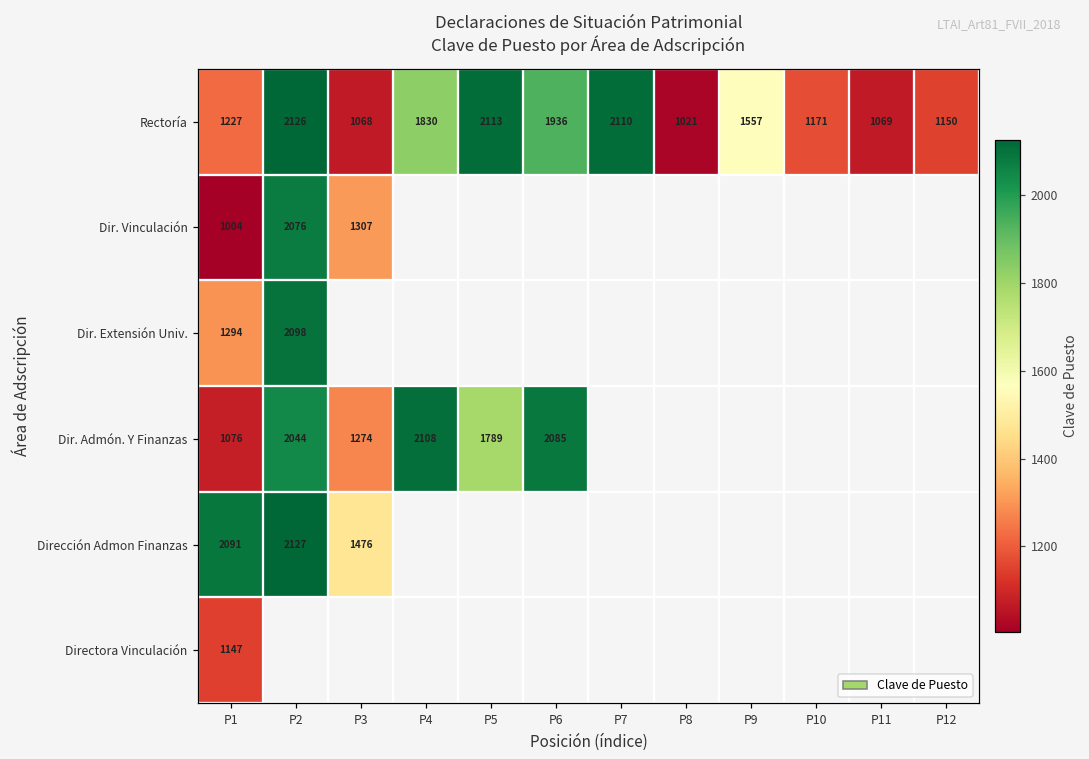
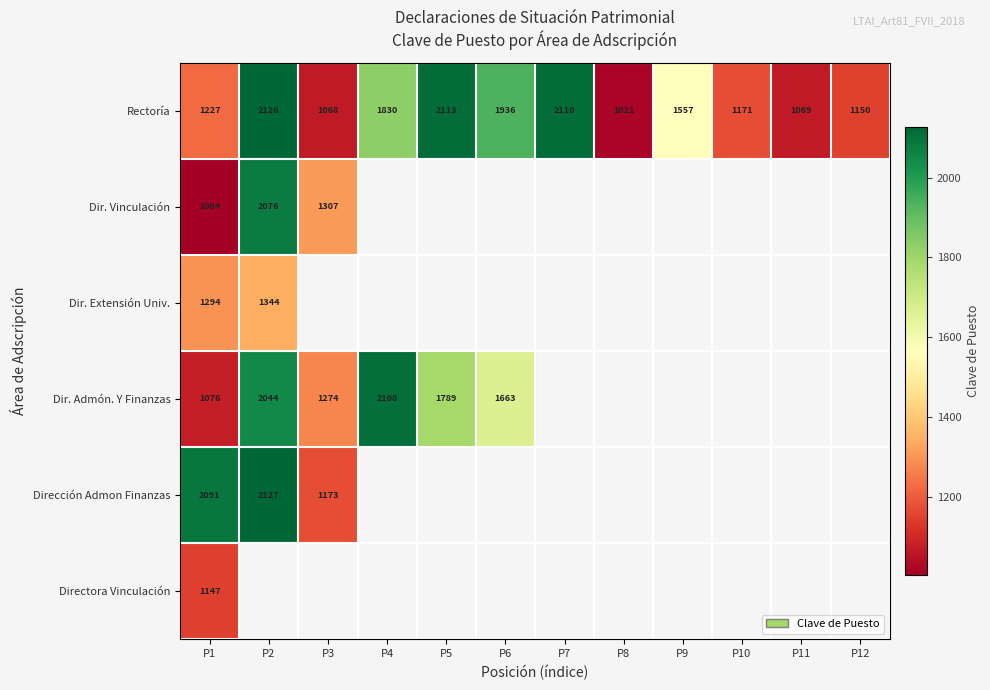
Dir. Extensión Univ., P2: 2098 -> 1344
Dir. Admón. Y Finanzas, P6: 2085 -> 1663
Dirección Admon Finanzas, P3: 1476 -> 1173
